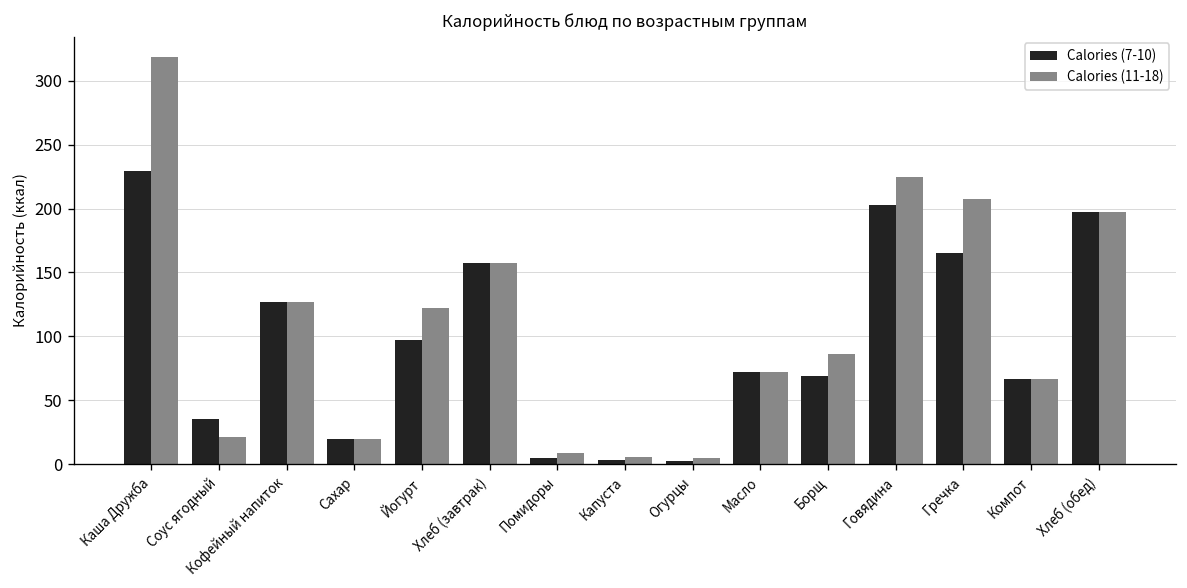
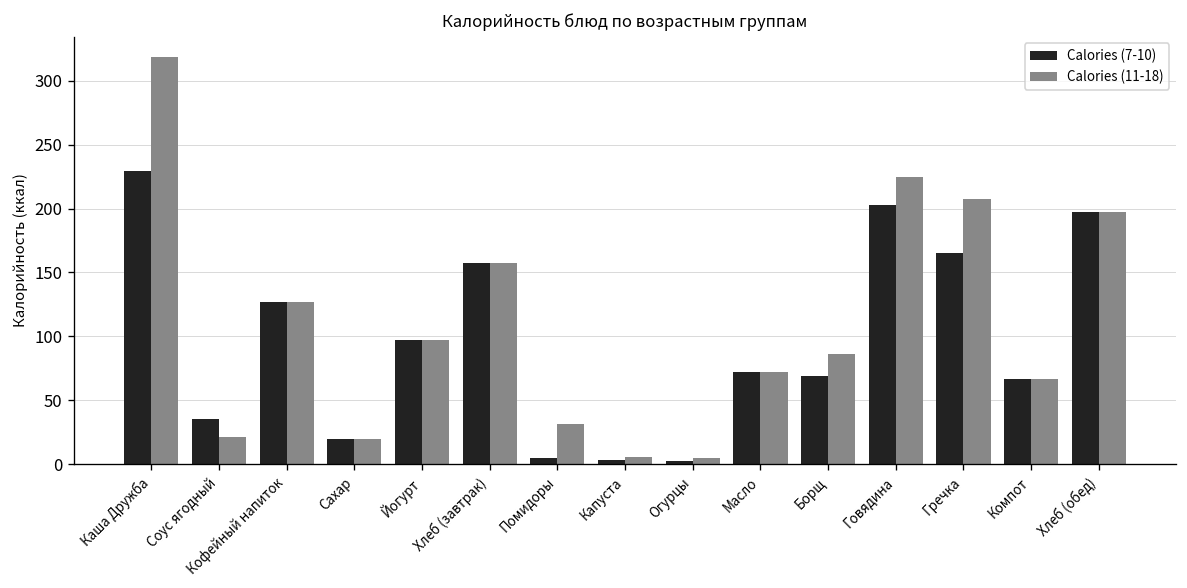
Calories (11-18), Йогурт: 122 -> 98
Calories (11-18), Помидоры: 8 -> 31
